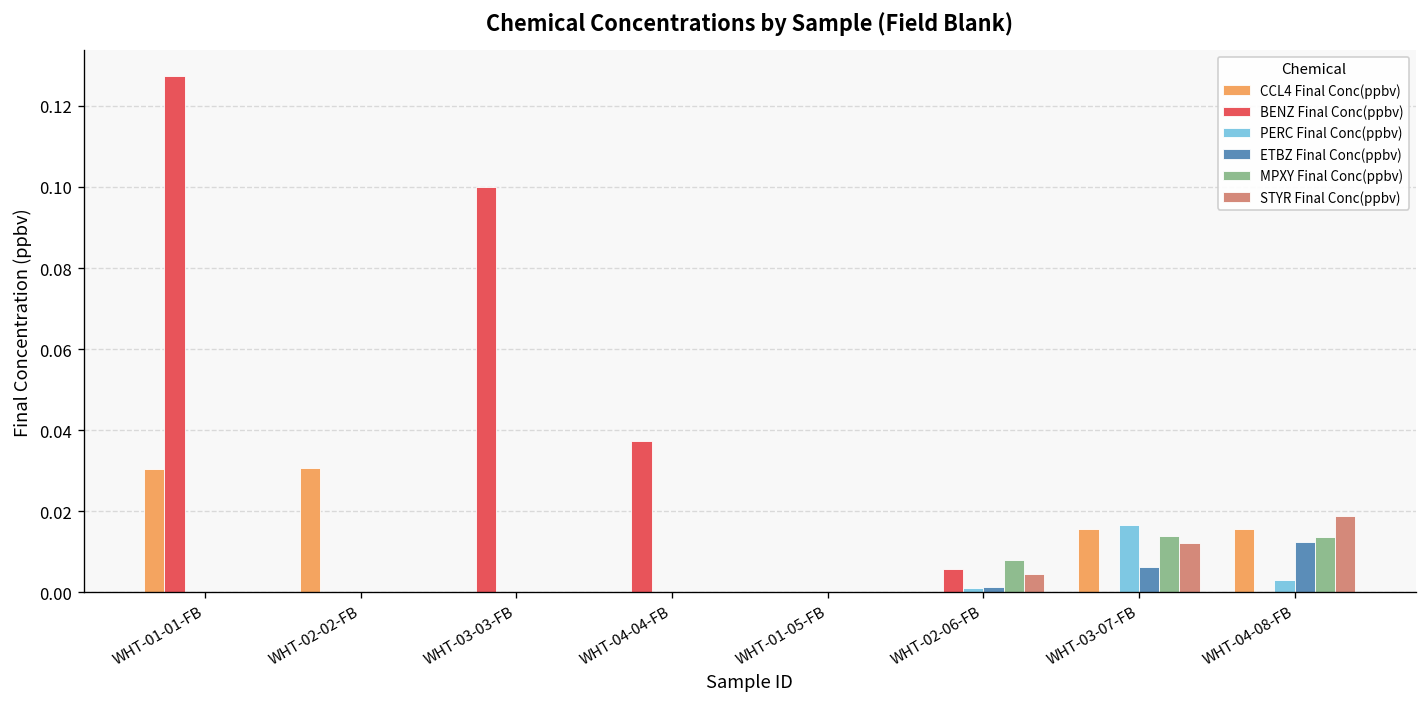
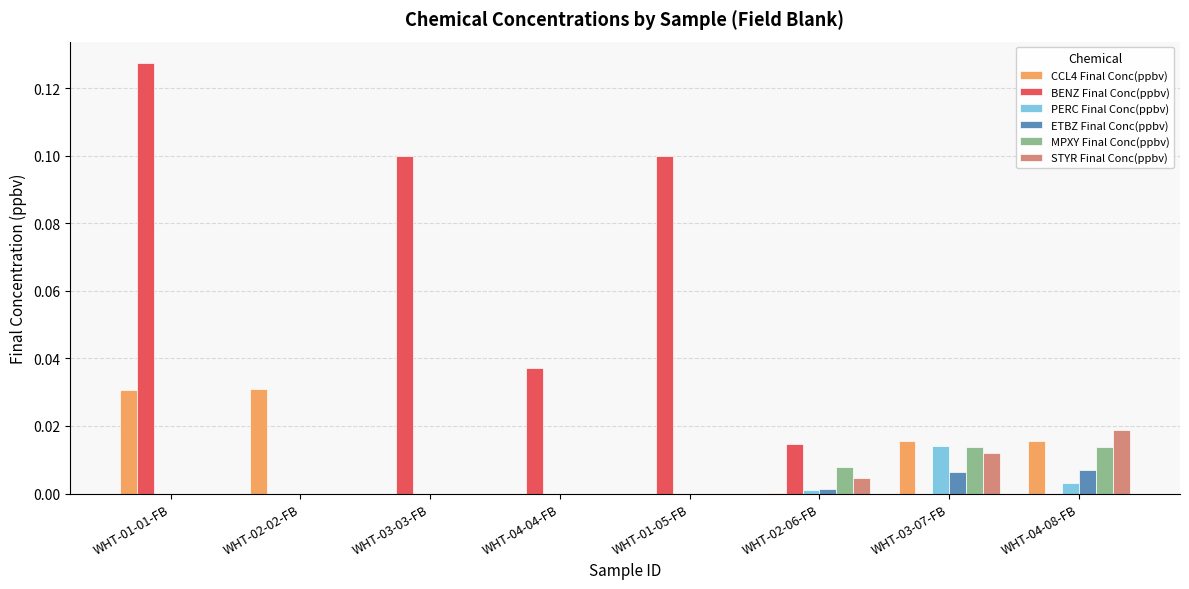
BENZ Final Conc(ppbv), WHT-01-05-FB: 0.0 -> 0.1
BENZ Final Conc(ppbv), WHT-02-06-FB: 0.006 -> 0.015
PERC Final Conc(ppbv), WHT-03-07-FB: 0.017 -> 0.014
ETBZ Final Conc(ppbv), WHT-04-08-FB: 0.012 -> 0.007
